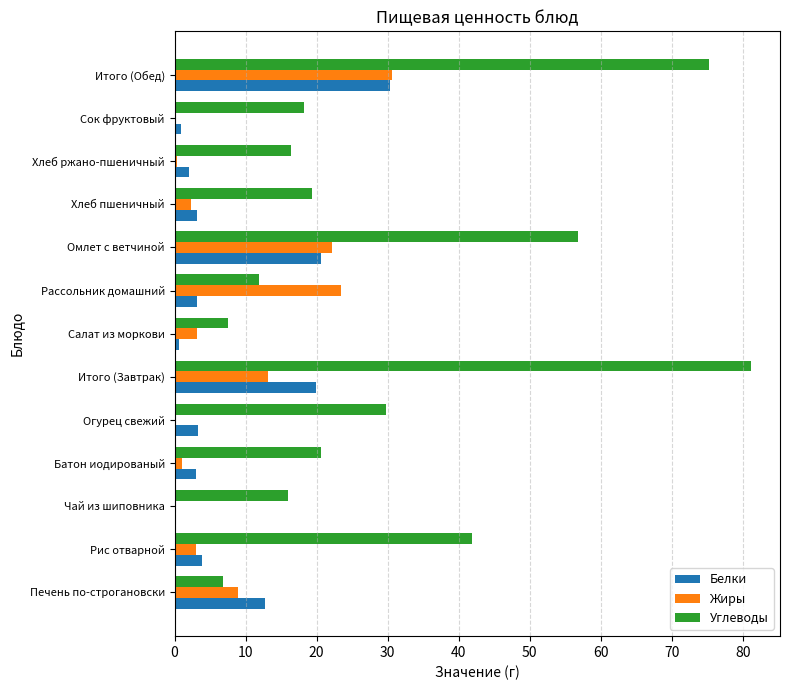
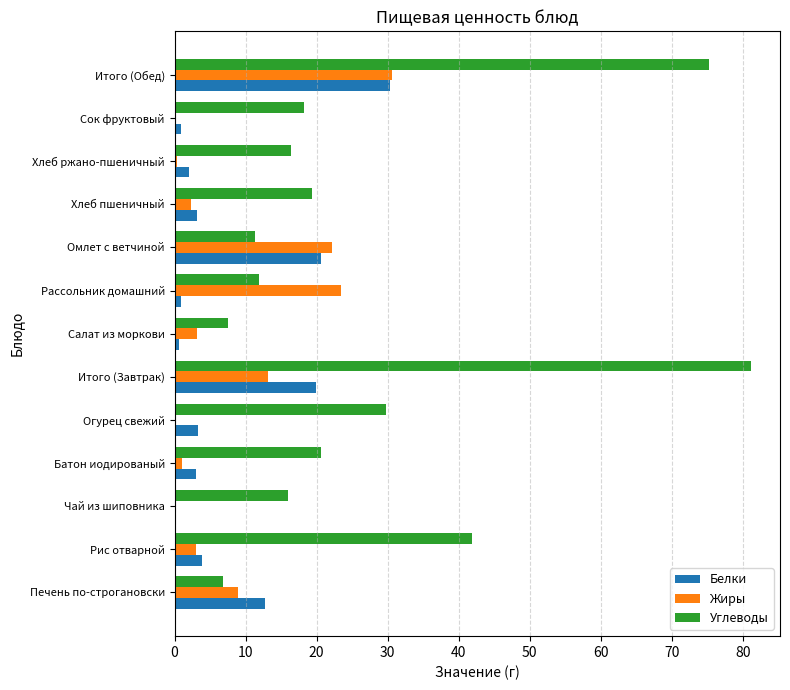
Углеводы, Омлет с ветчиной: 57 -> 11
Белки, Рассольник домашний: 3 -> 1
